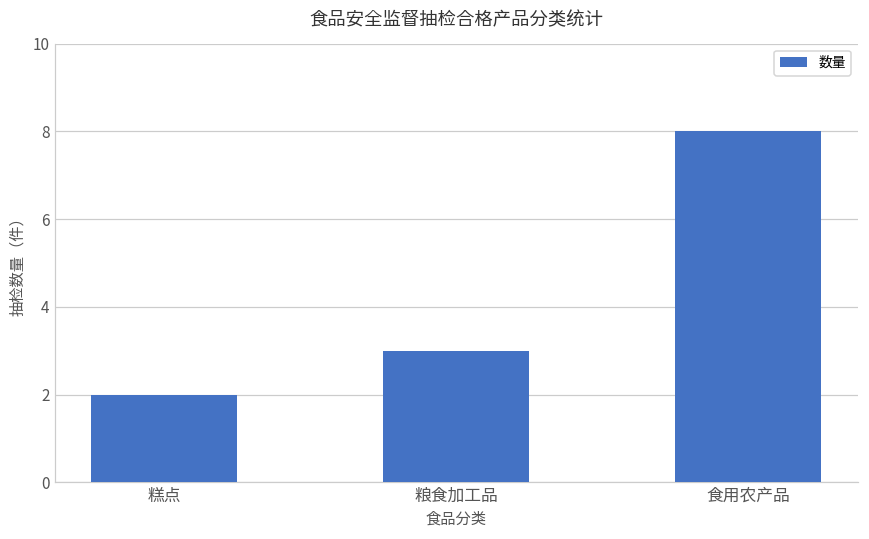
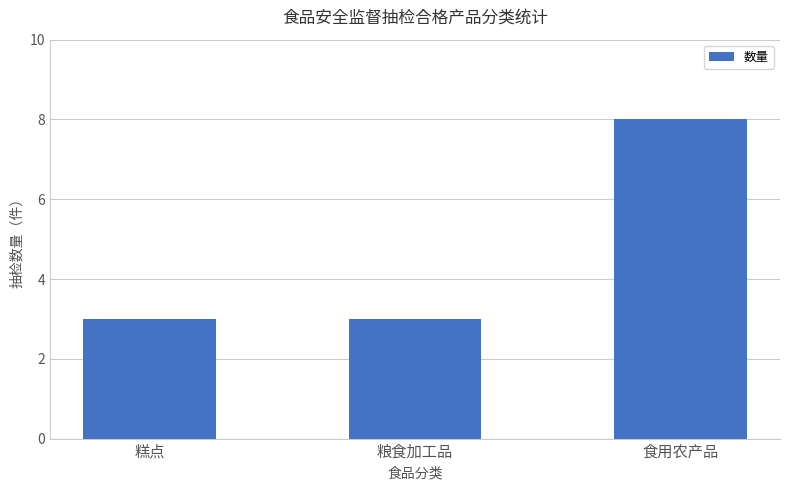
糕点: 2 -> 3
